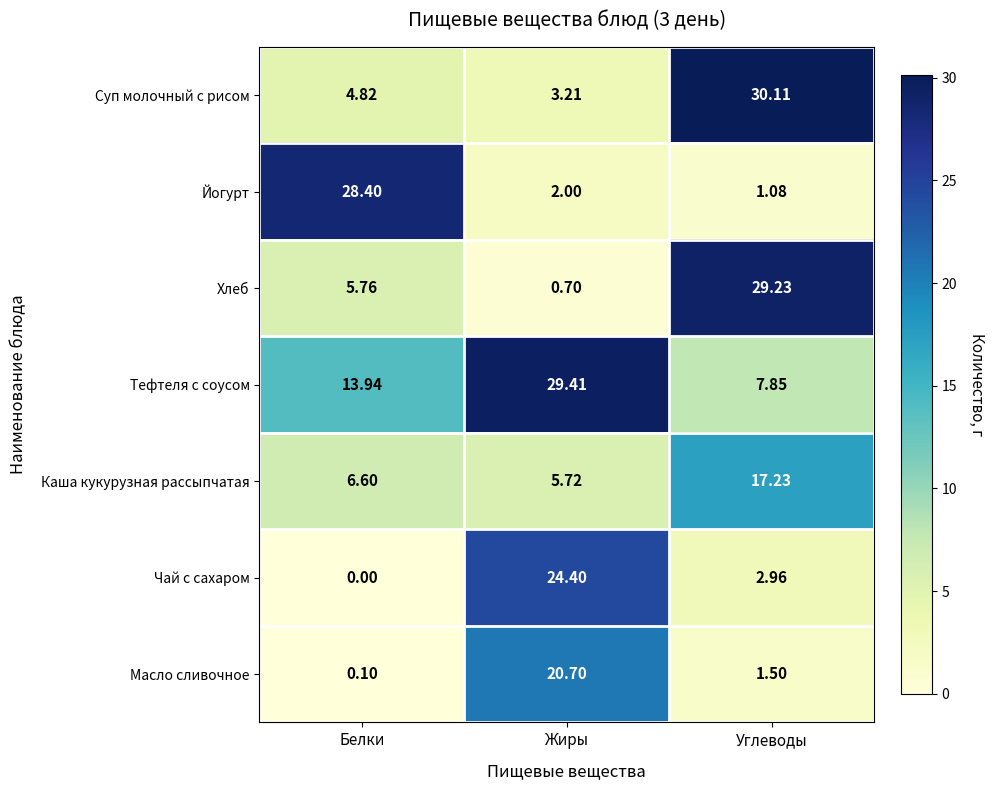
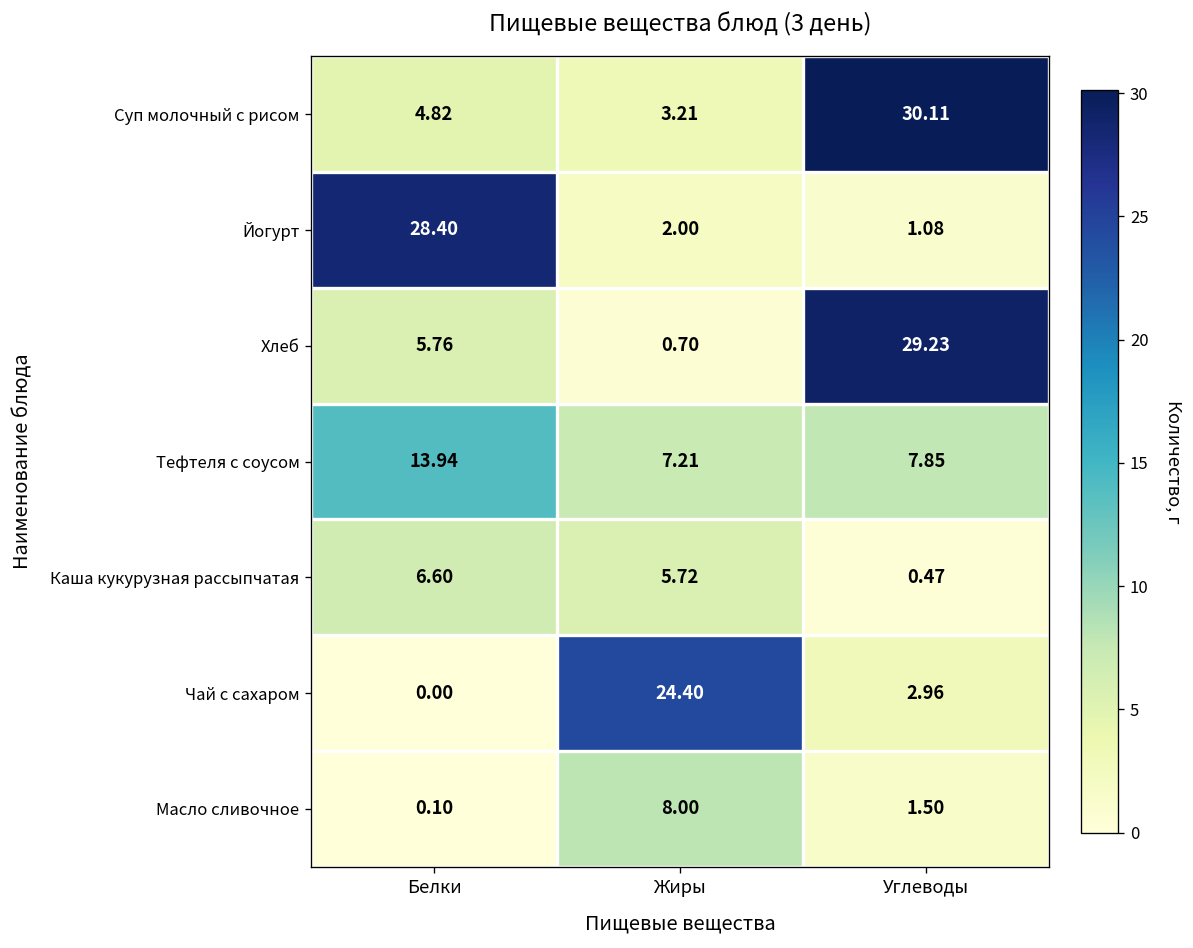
Тефтеля с соусом, Жиры: 29.41 -> 7.21
Каша кукурузная рассыпчатая, Углеводы: 17.23 -> 0.47
Масло сливочное, Жиры: 20.70 -> 8.00
